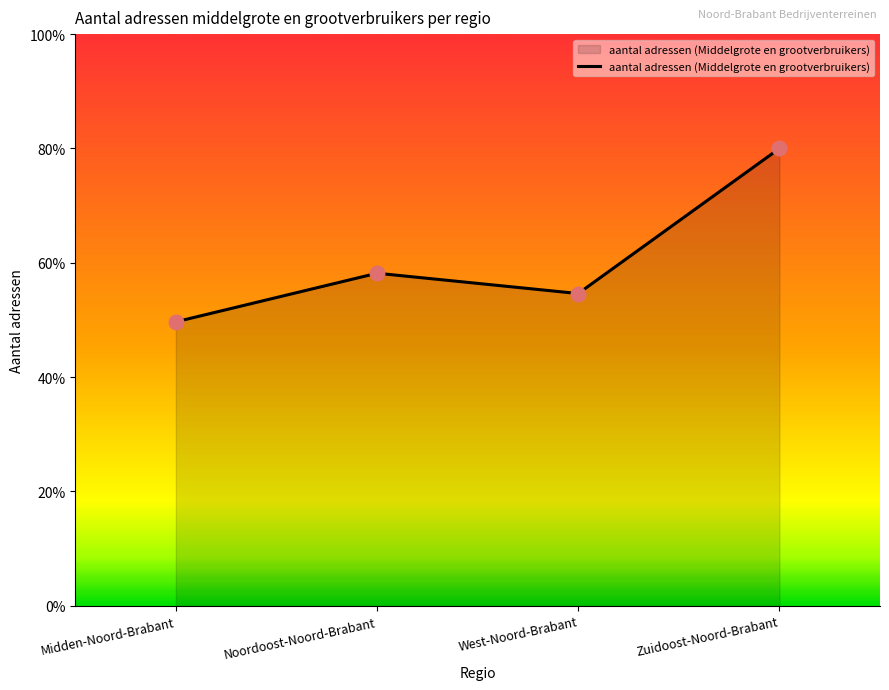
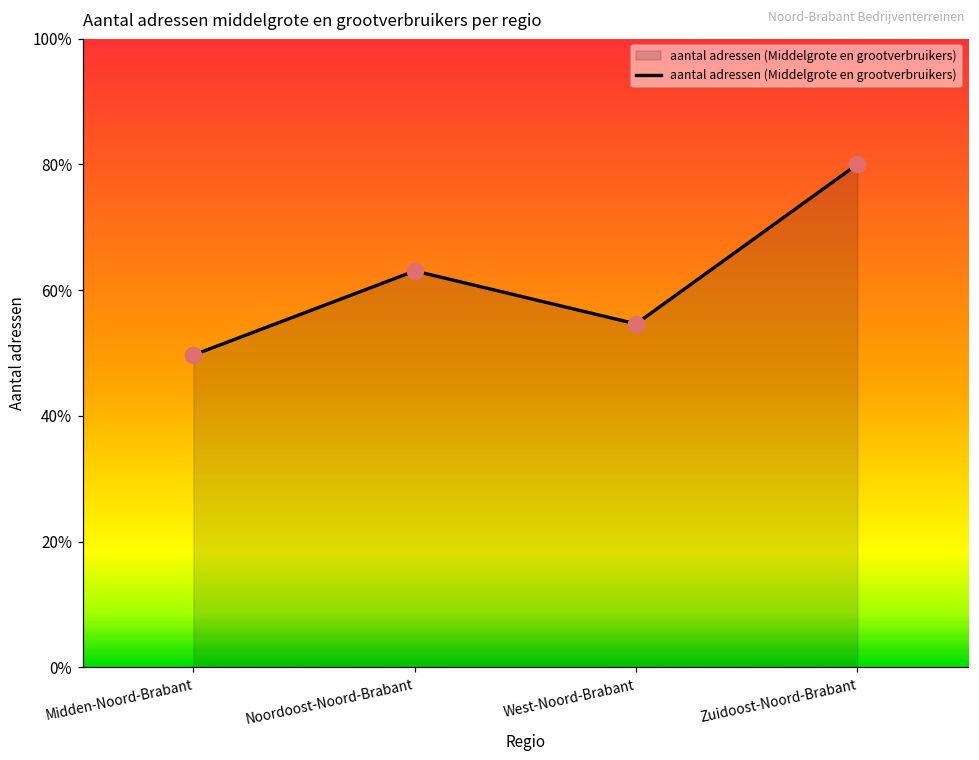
Noordoost-Noord-Brabant: 58% -> 63%
